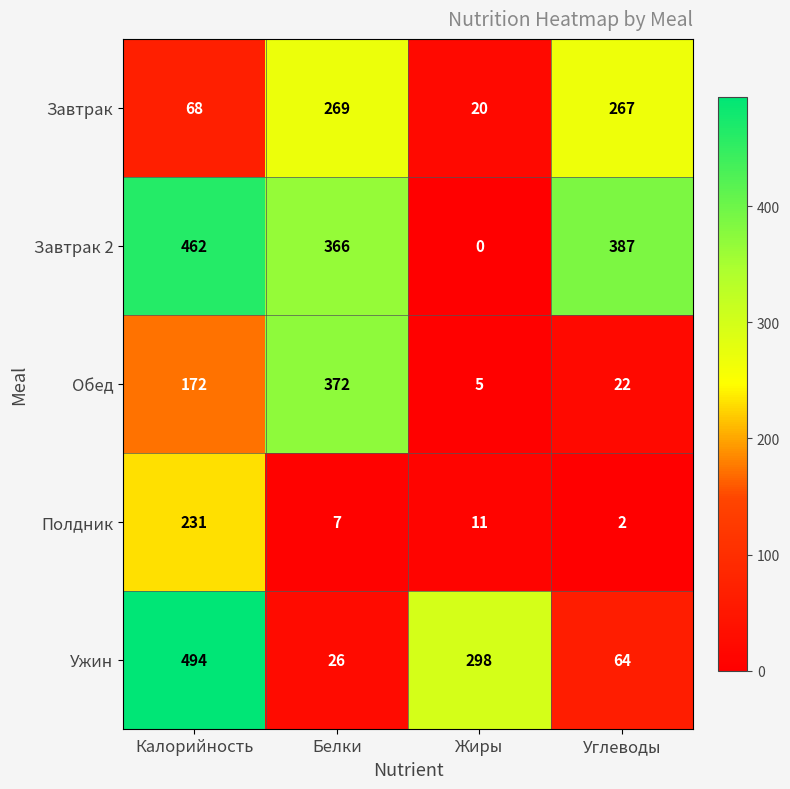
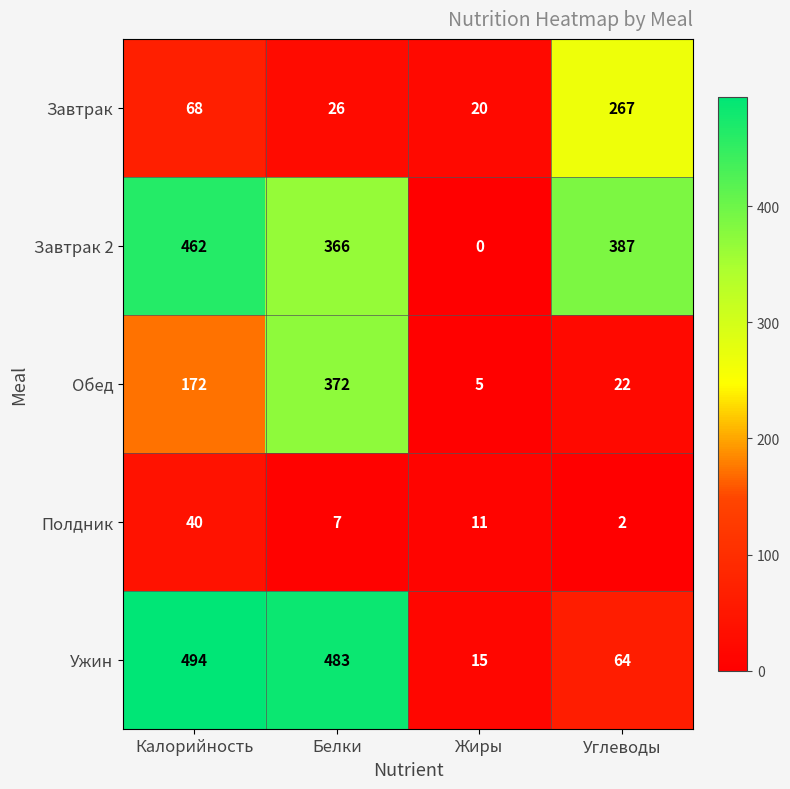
Завтрак, Белки: 269 -> 26
Полдник, Калорийность: 231 -> 40
Ужин, Белки: 26 -> 483
Ужин, Жиры: 298 -> 15
